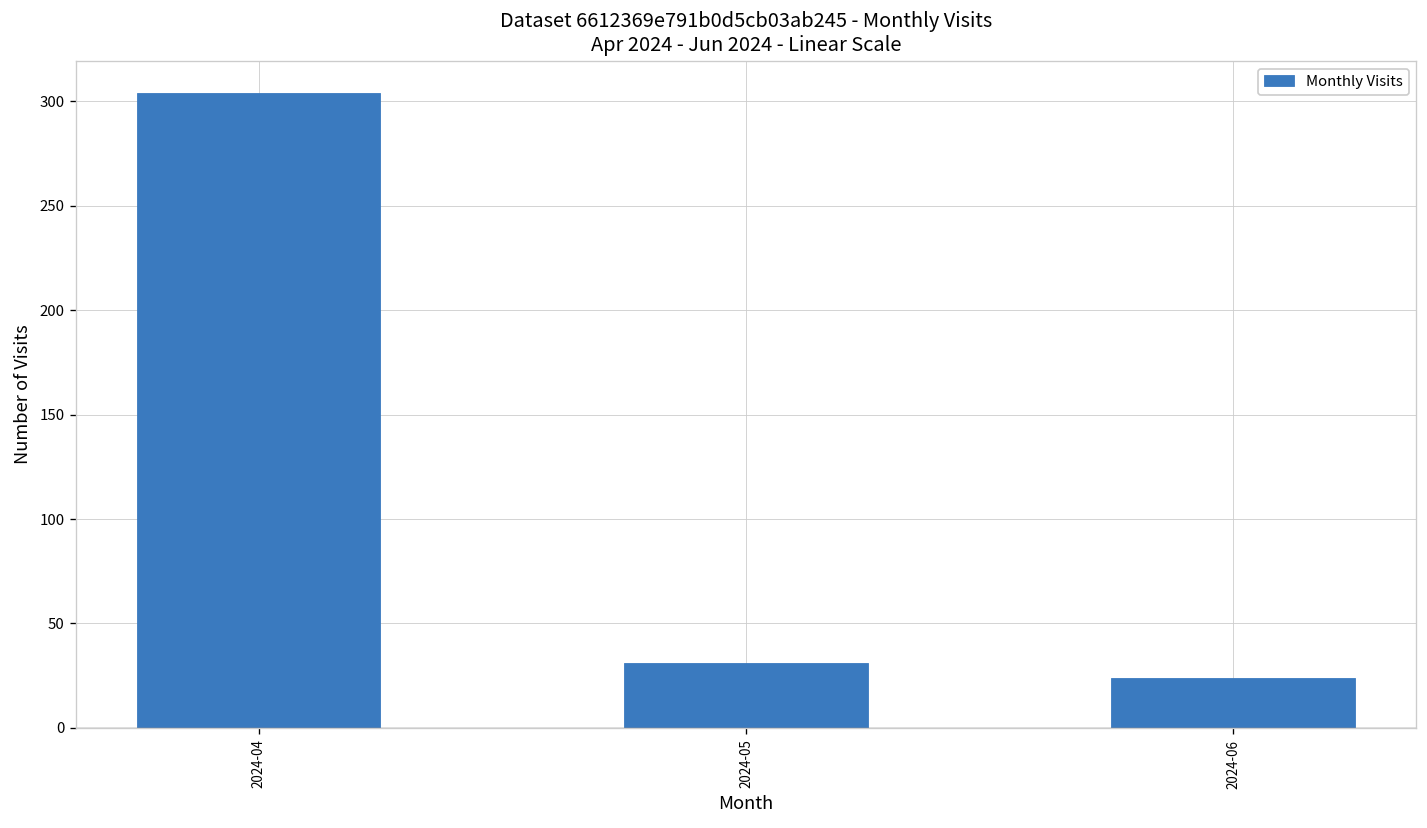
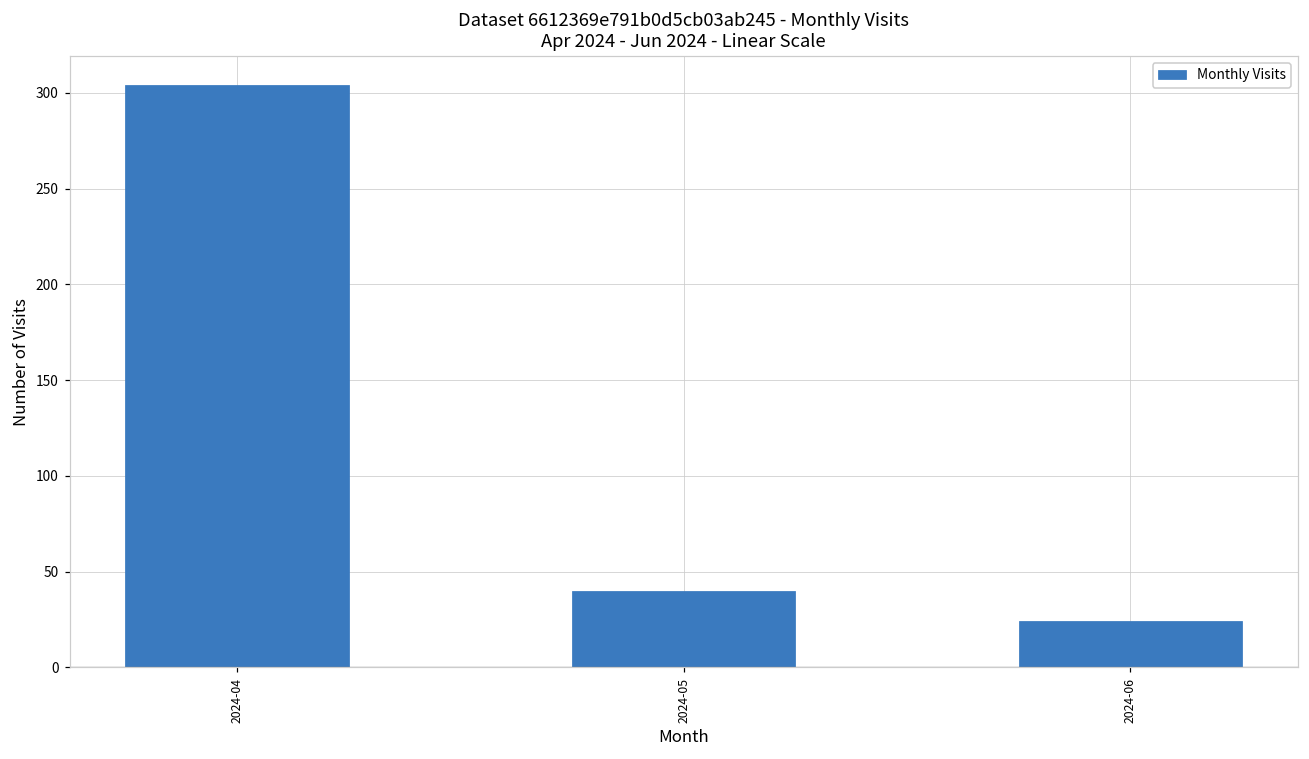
2024-05: 31 -> 40
